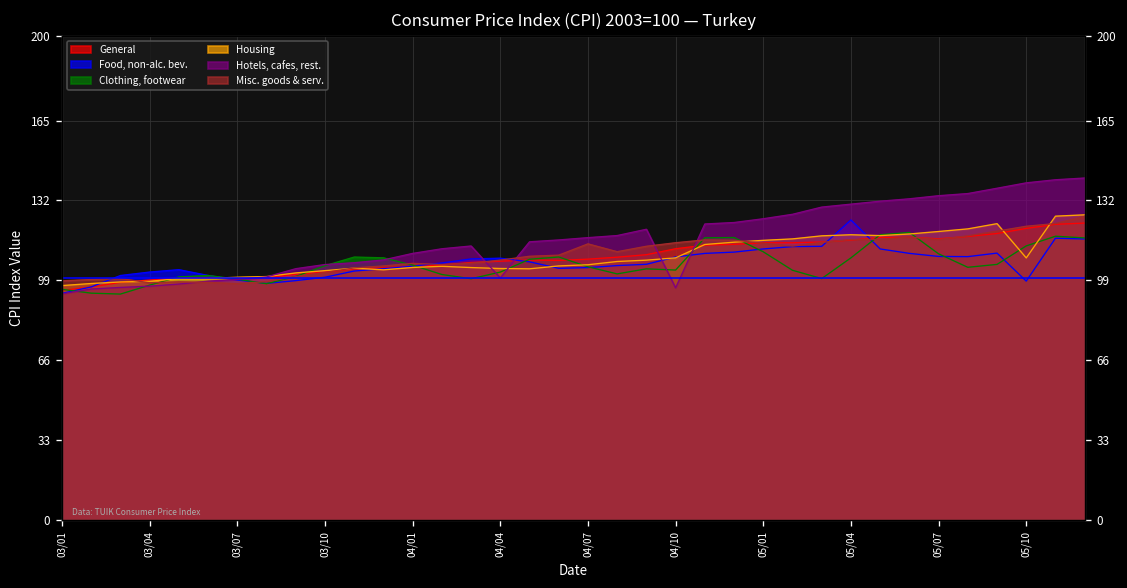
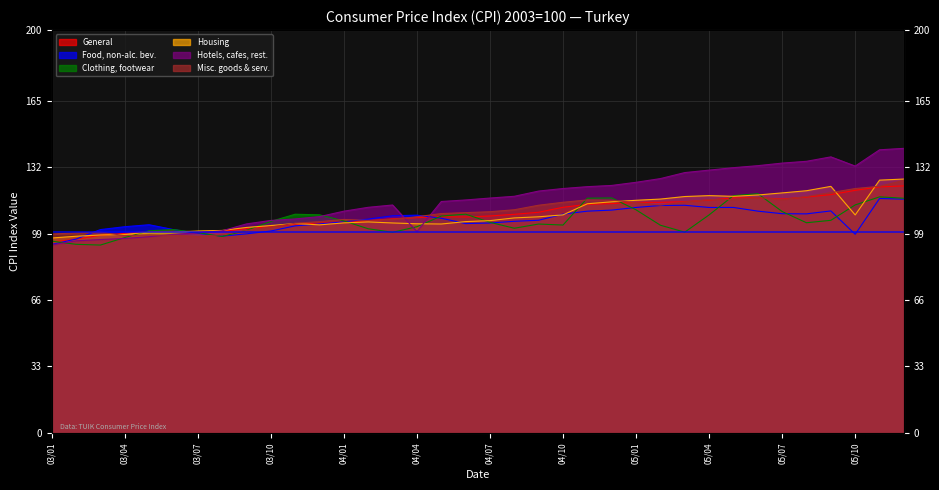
Misc. goods & serv., 04/07: 114 -> 110
Hotels, cafes, rest., 04/10: 96 -> 121
Food, non-alc. bev., 05/04: 124 -> 112
Hotels, cafes, rest., 05/10: 139 -> 132
